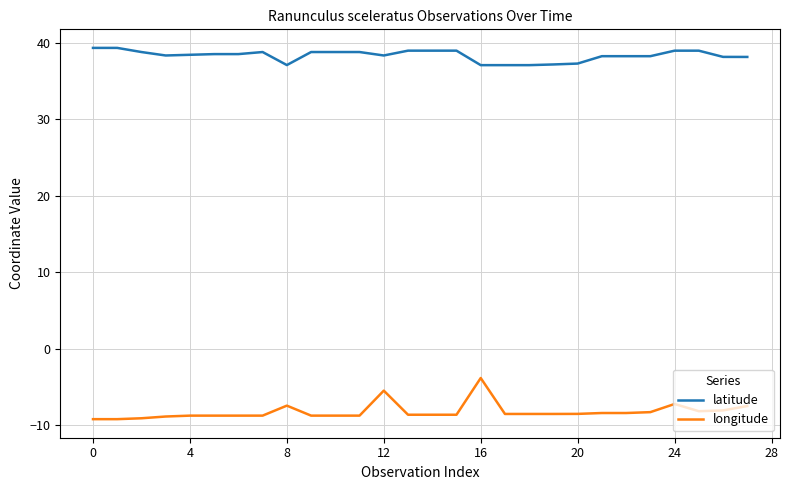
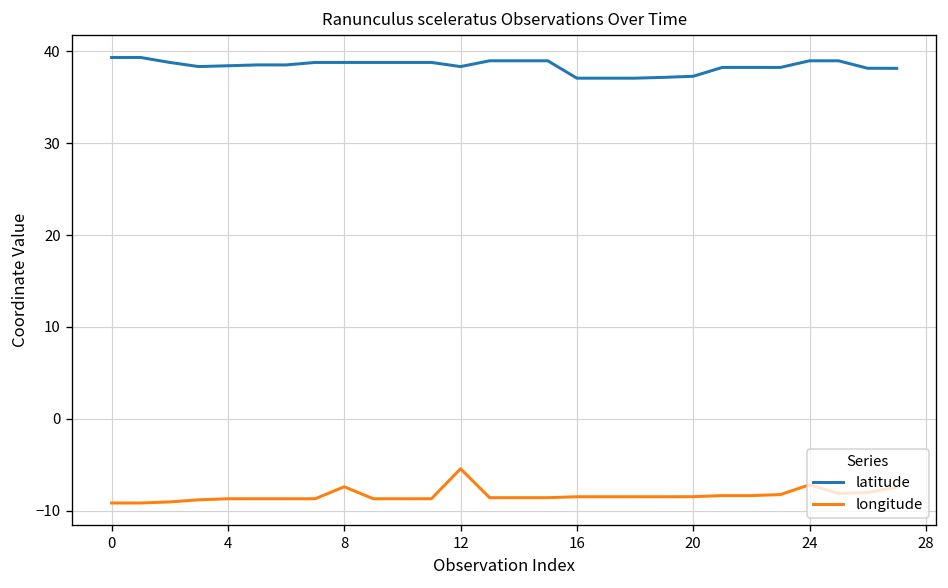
latitude, 8: 37 -> 39
longitude, 16: -4 -> -8
